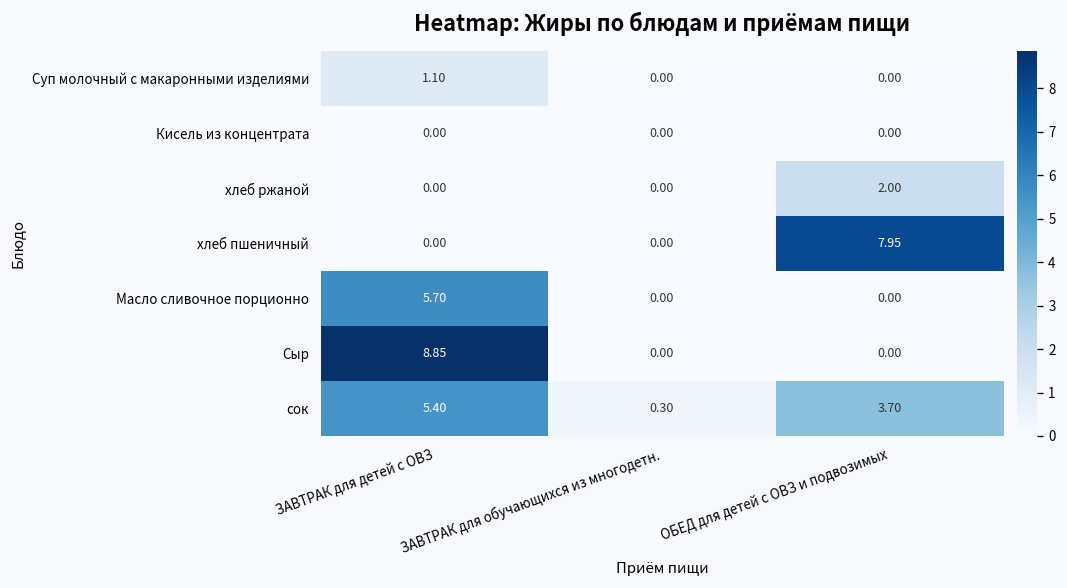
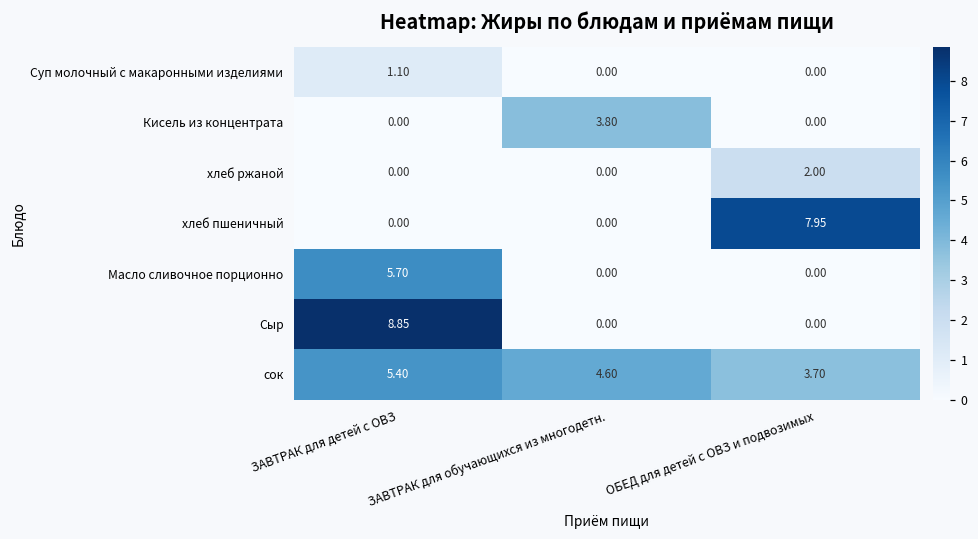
Кисель из концентрата, ЗАВТРАК для обучающихся из многодетн.: 0.00 -> 3.80
сок, ЗАВТРАК для обучающихся из многодетн.: 0.30 -> 4.60
